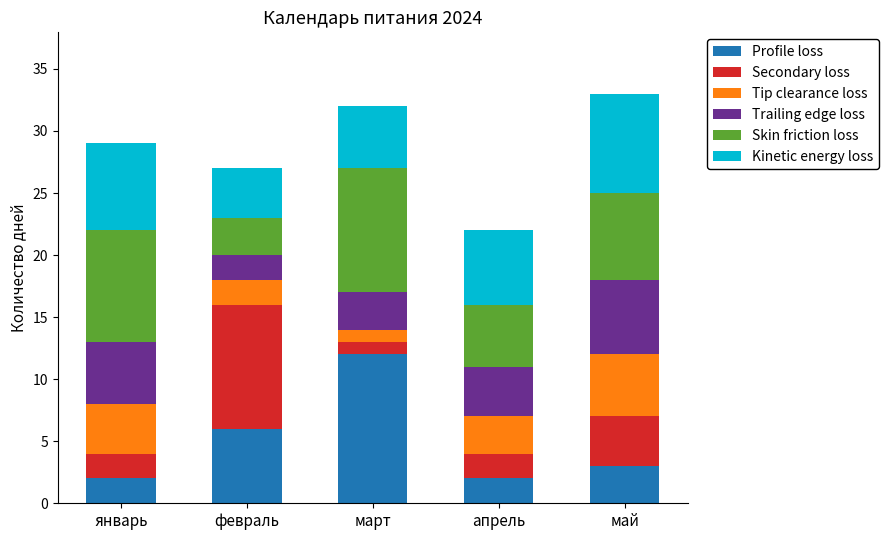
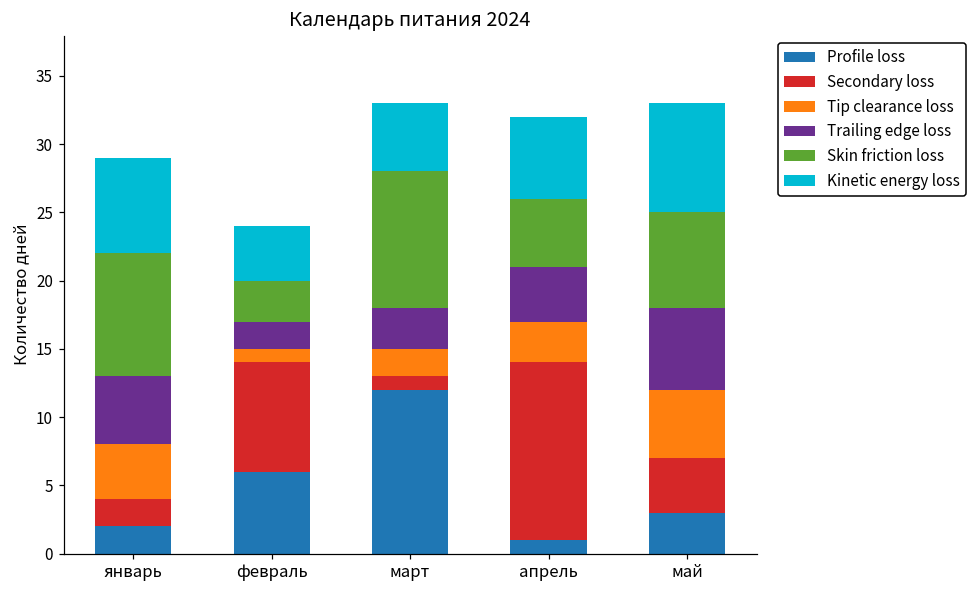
Secondary loss, февраль: 10 -> 8
Tip clearance loss, февраль: 2 -> 1
Tip clearance loss, март: 1 -> 2
Profile loss, апрель: 2 -> 1
Secondary loss, апрель: 2 -> 13
